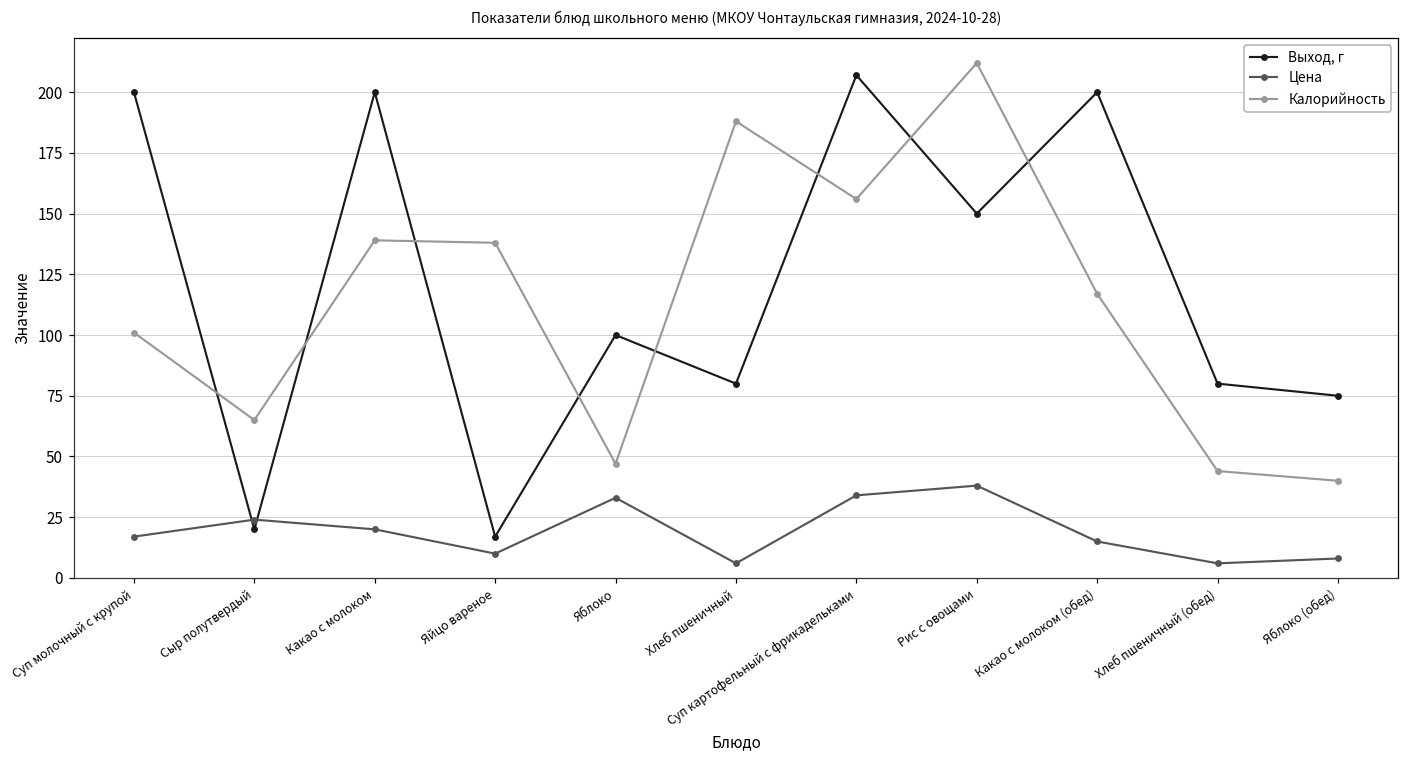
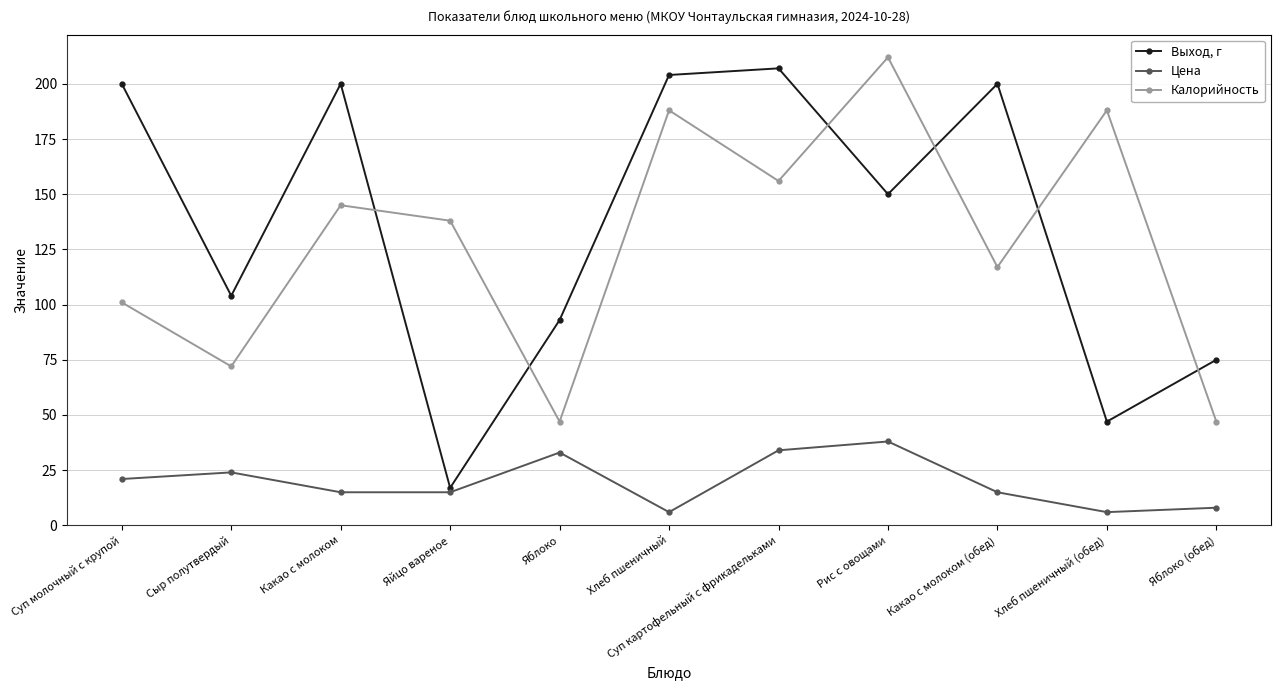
Цена, Суп молочный с крупой: 17 -> 21
Выход, г, Сыр полутвердый: 20 -> 104
Калорийность, Сыр полутвердый: 65 -> 72
Цена, Какао с молоком: 20 -> 15
Калорийность, Какао с молоком: 139 -> 145
Цена, Яйцо вареное: 10 -> 15
Выход, г, Яблоко: 100 -> 93
Выход, г, Хлеб пшеничный: 80 -> 204
Выход, г, Хлеб пшеничный (обед): 80 -> 47
Калорийность, Хлеб пшеничный (обед): 44 -> 188
Калорийность, Яблоко (обед): 40 -> 47
